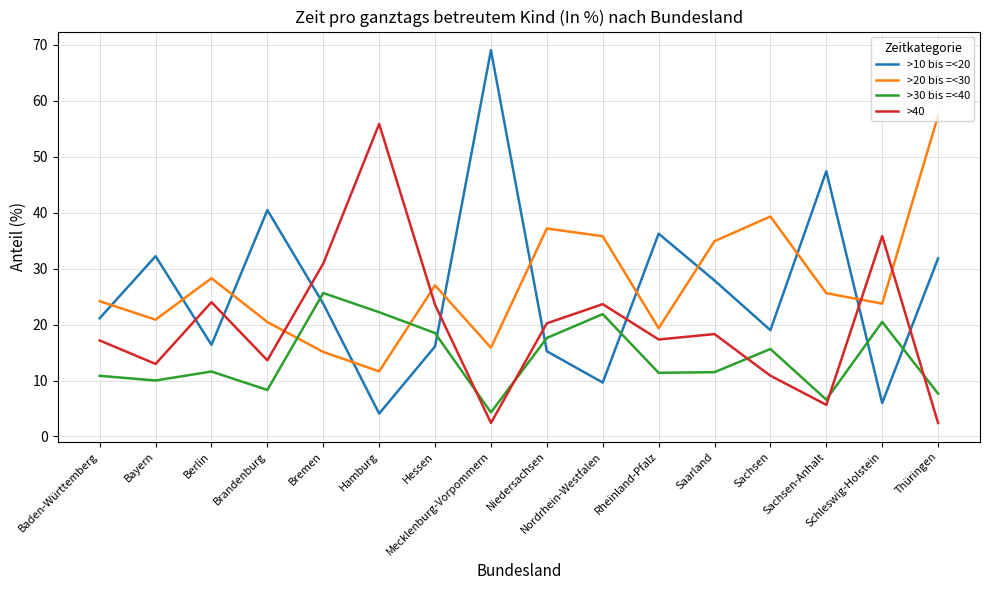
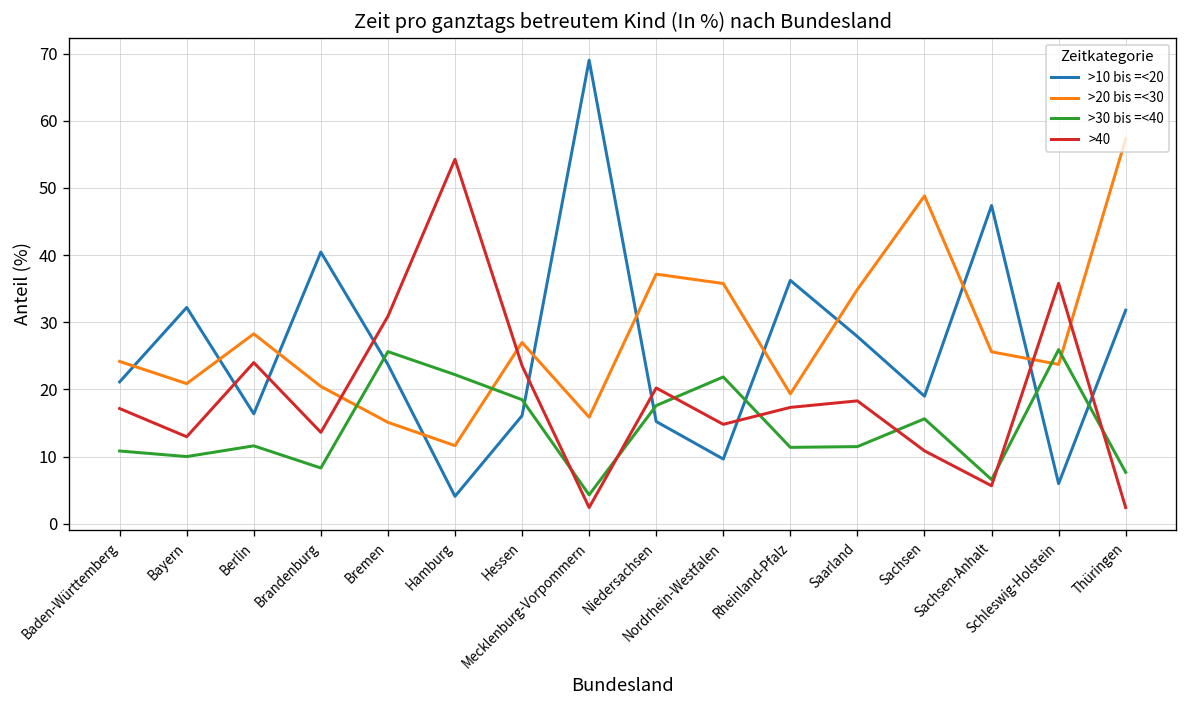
>40, Hamburg: 56 -> 54
>40, Nordrhein-Westfalen: 24 -> 15
>20 bis =<30, Sachsen: 39 -> 49
>30 bis =<40, Schleswig-Holstein: 20 -> 26
